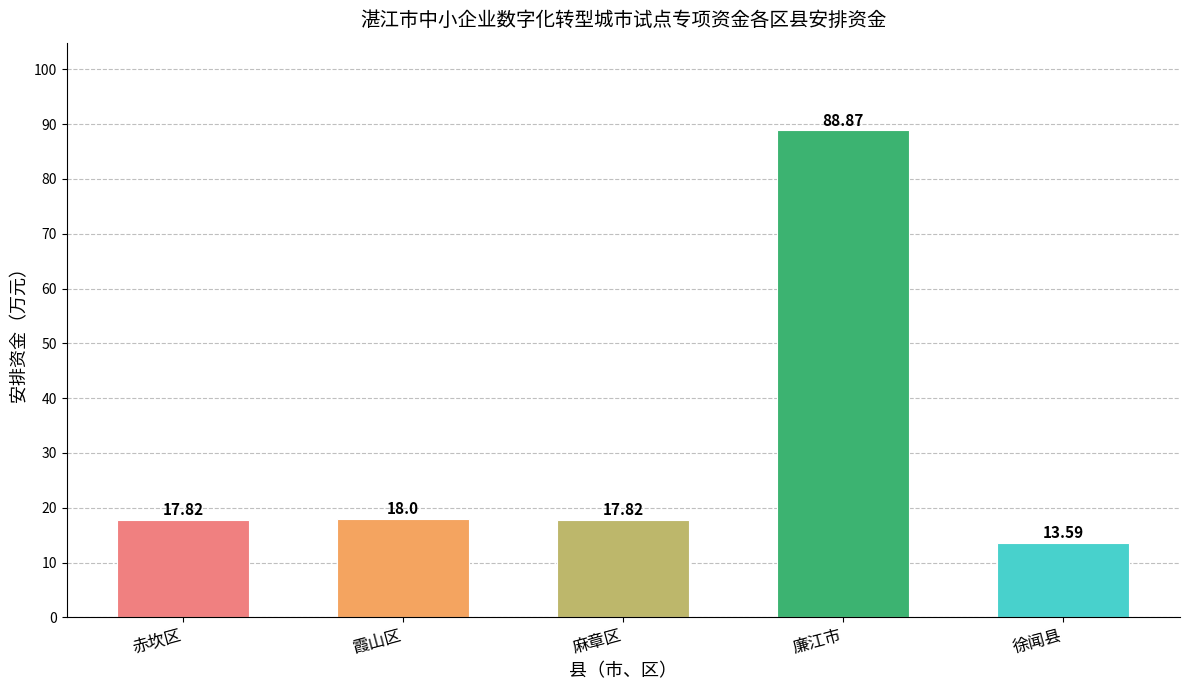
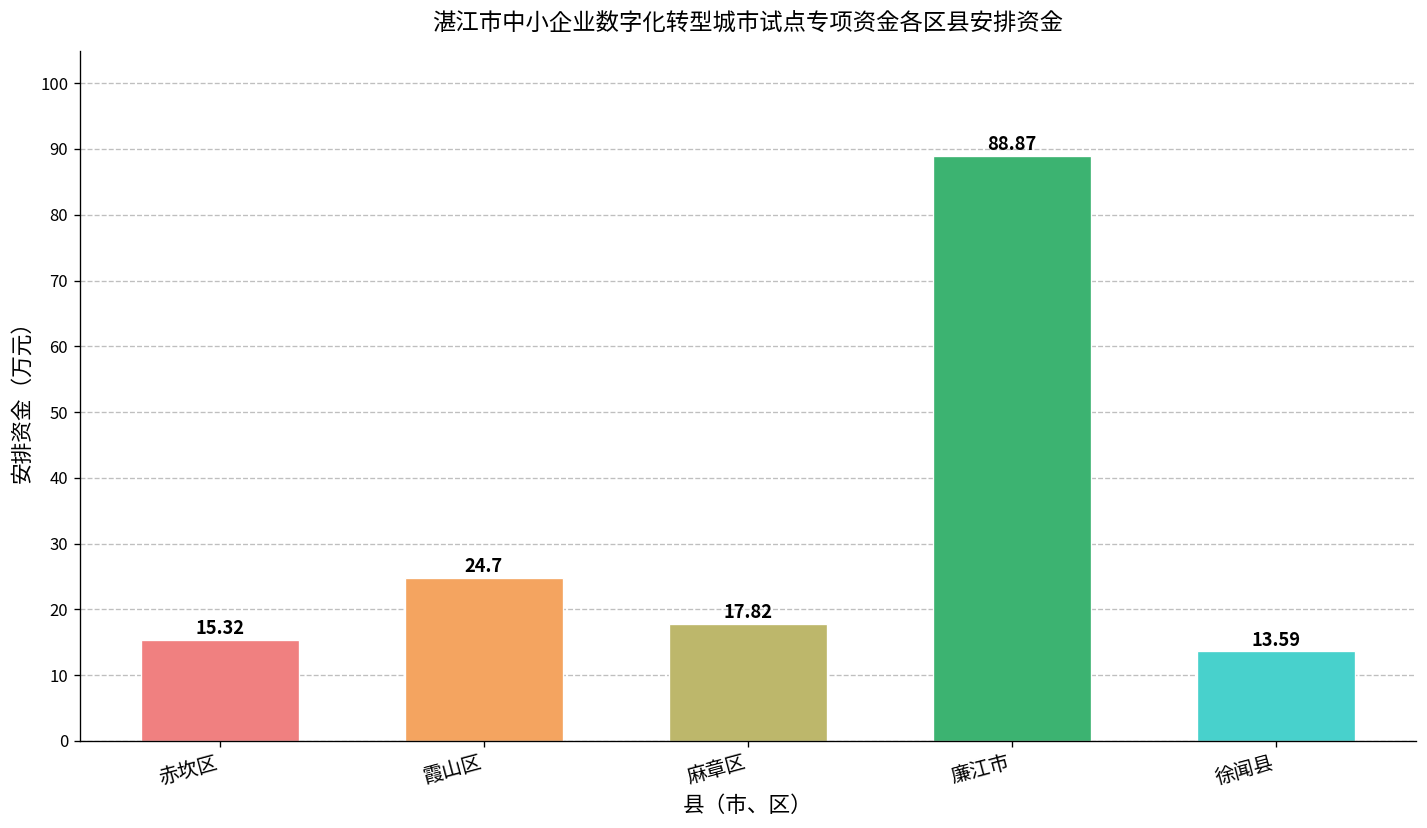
赤坎区: 17.82 -> 15.32
霞山区: 18.0 -> 24.7
